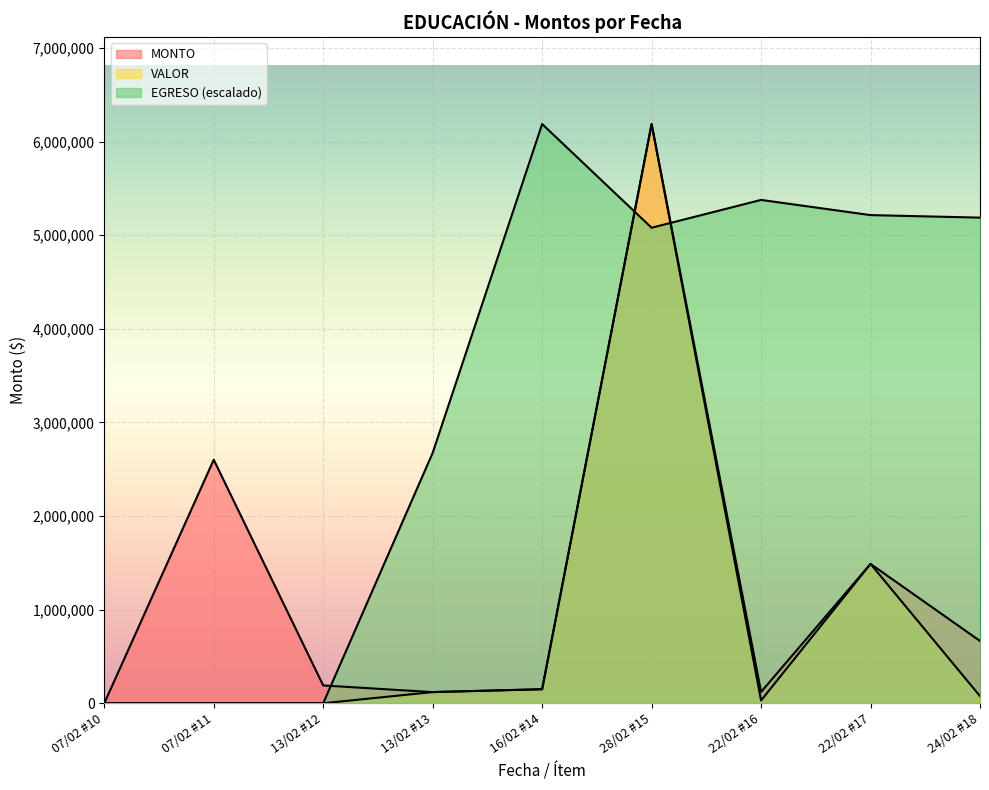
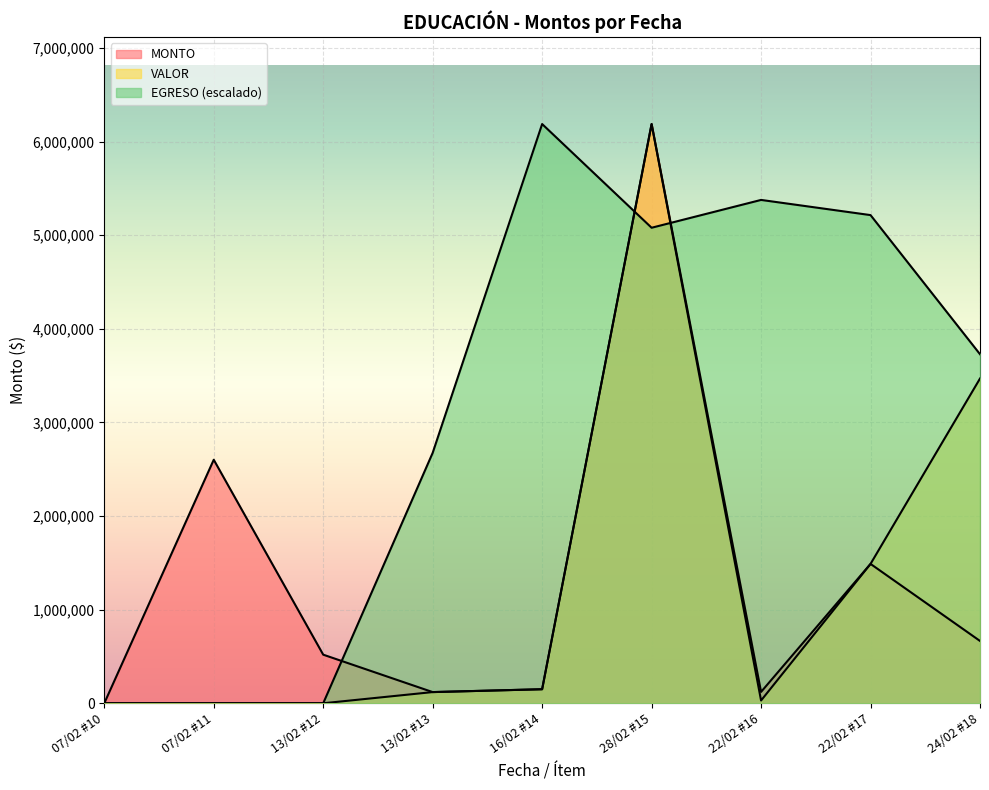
MONTO, 13/02 #12: 200,000 -> 500,000
VALOR, 24/02 #18: 100,000 -> 3,500,000
EGRESO (escalado), 24/02 #18: 5,200,000 -> 3,700,000
